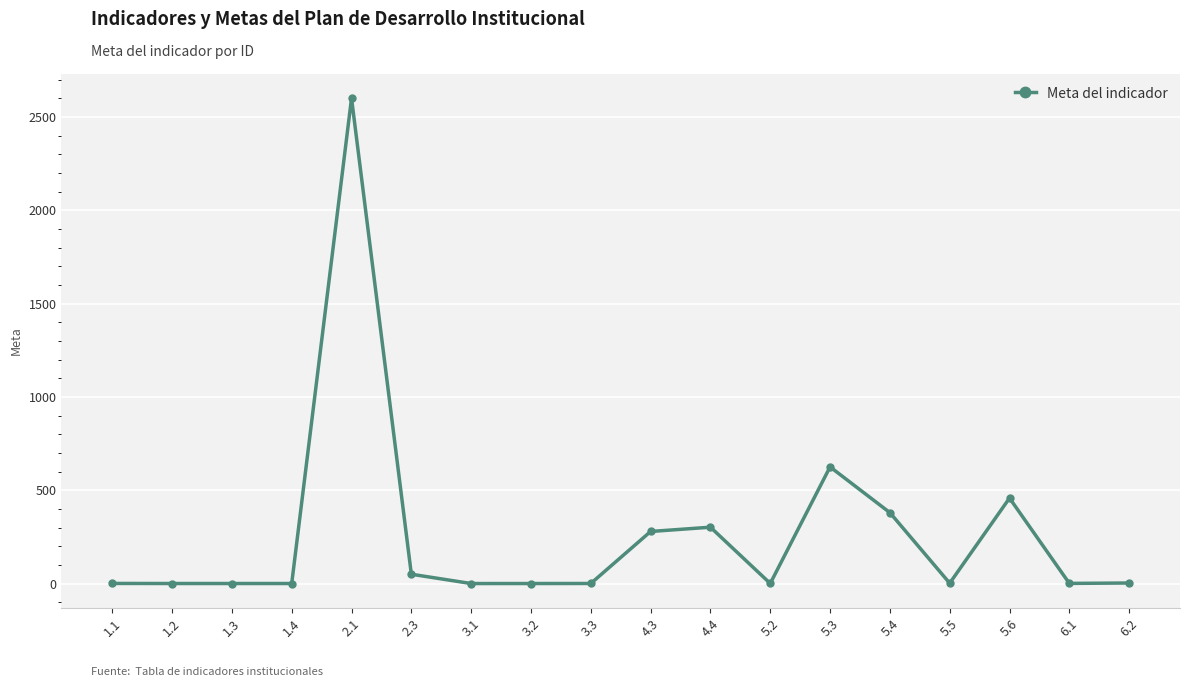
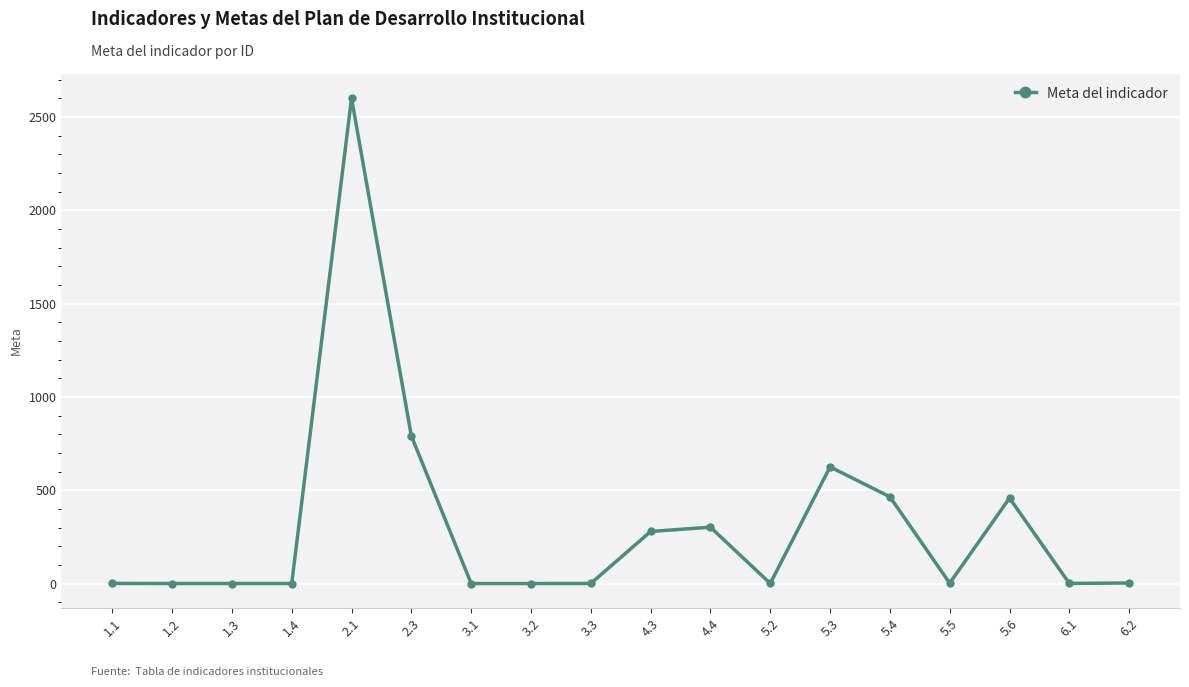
2.3: 50 -> 790
5.4: 380 -> 470
